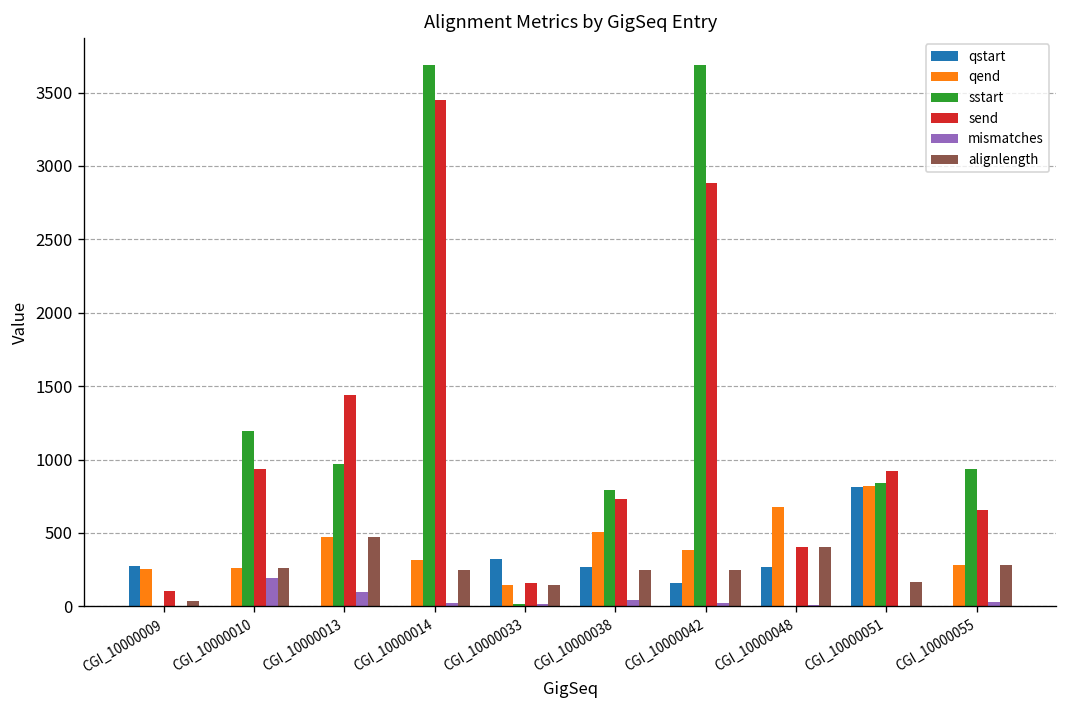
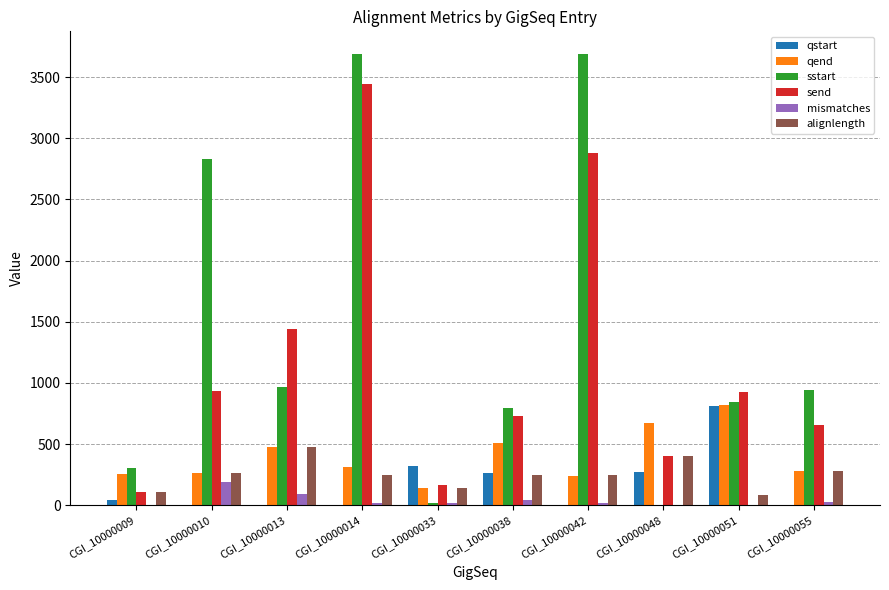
qstart, CGI_10000009: 270 -> 40
sstart, CGI_10000009: 0 -> 310
alignlength, CGI_10000009: 40 -> 110
sstart, CGI_10000010: 1190 -> 2830
qstart, CGI_10000042: 160 -> 0
qend, CGI_10000042: 390 -> 240
alignlength, CGI_10000051: 160 -> 80
